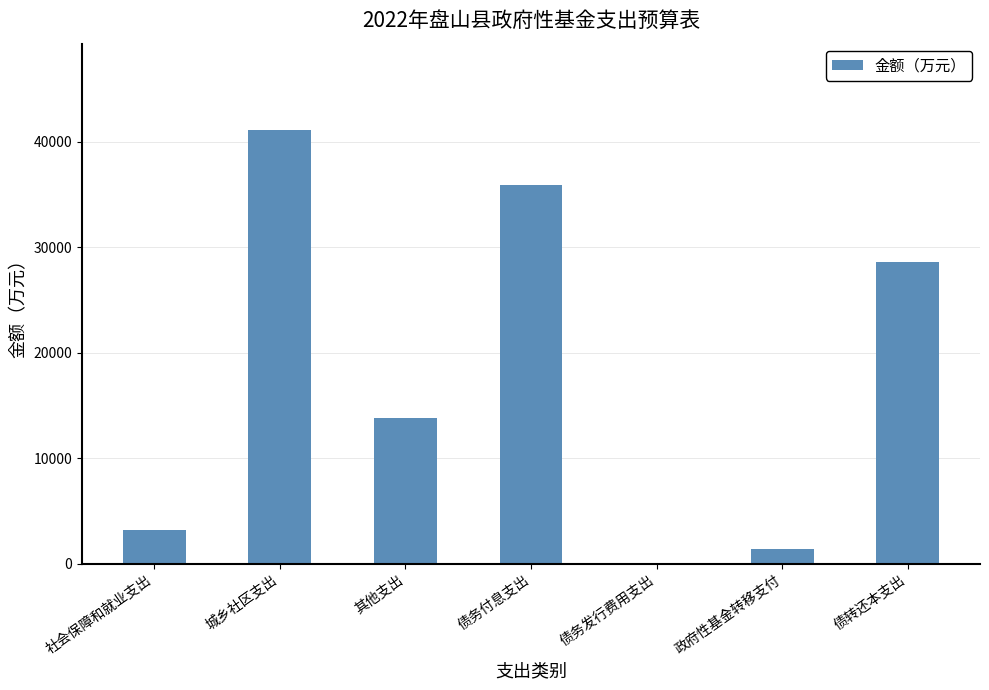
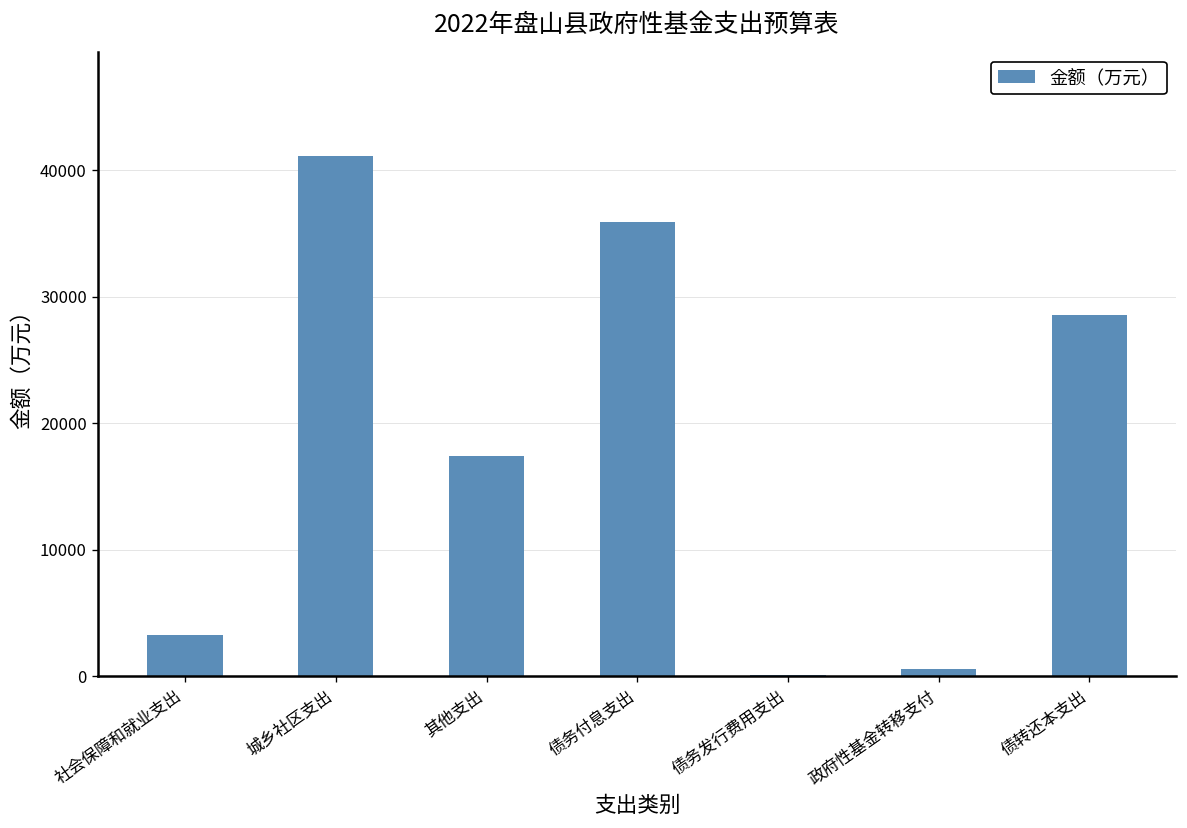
其他支出: 13800 -> 17400
政府性基金转移支付: 1400 -> 600
